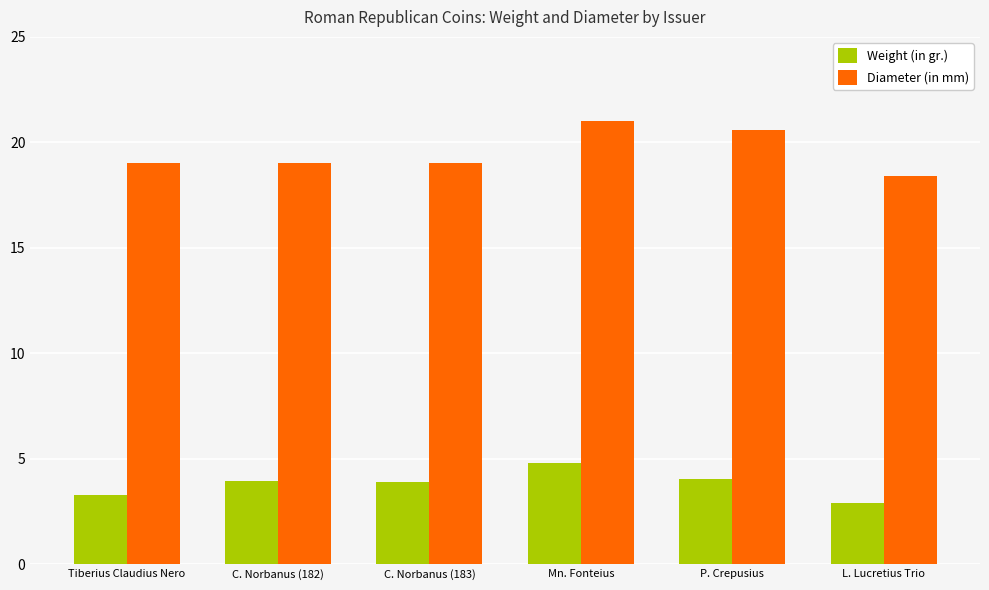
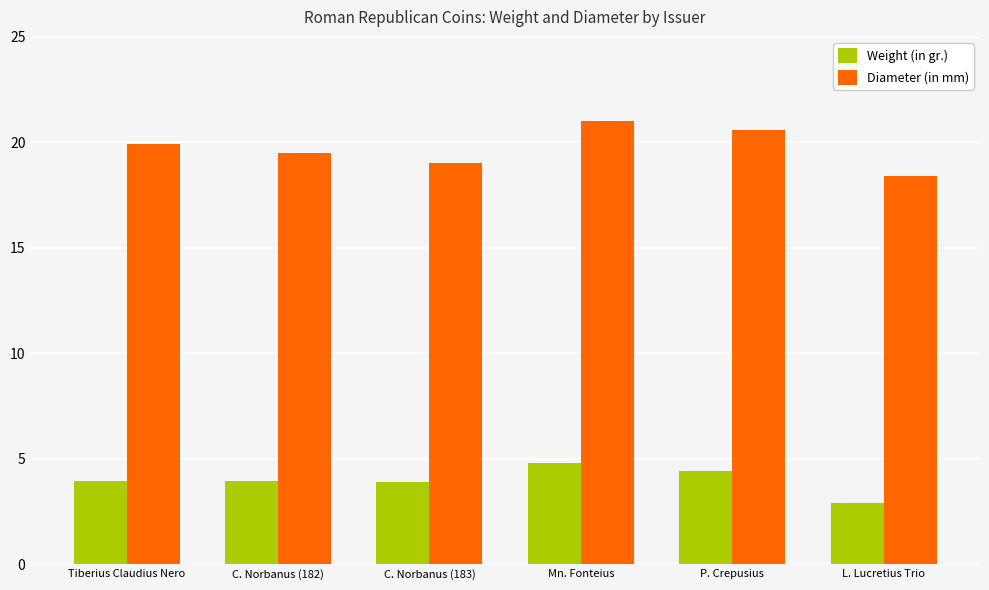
Weight (in gr.), Tiberius Claudius Nero: 3.3 -> 4.0
Diameter (in mm), Tiberius Claudius Nero: 19.0 -> 19.9
Diameter (in mm), C. Norbanus (182): 19.0 -> 19.5
Weight (in gr.), P. Crepusius: 4.0 -> 4.4
